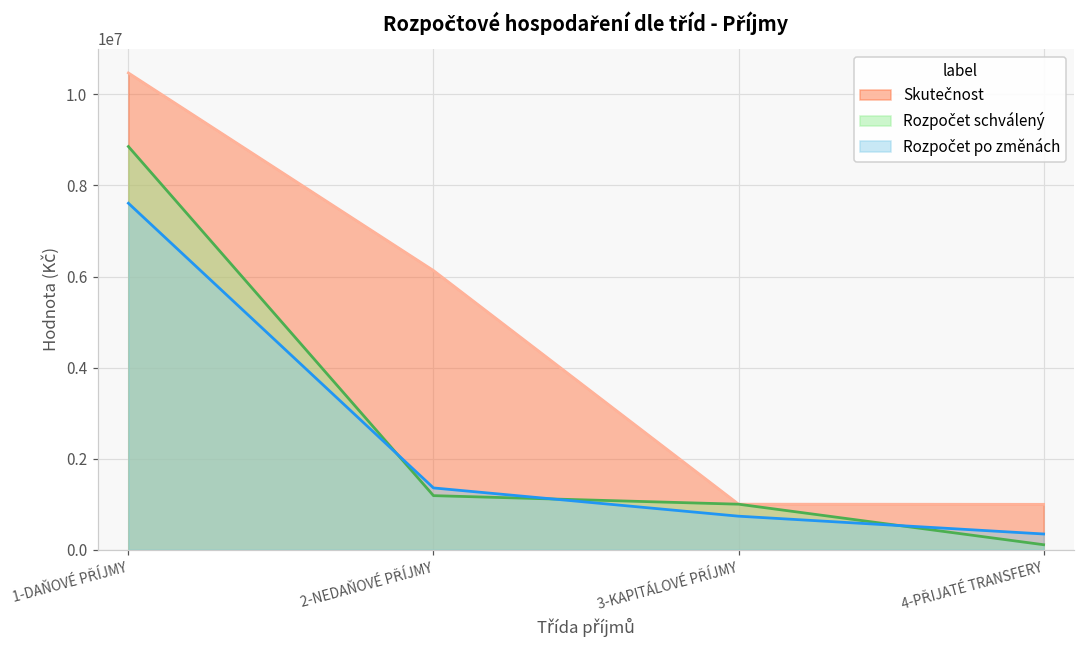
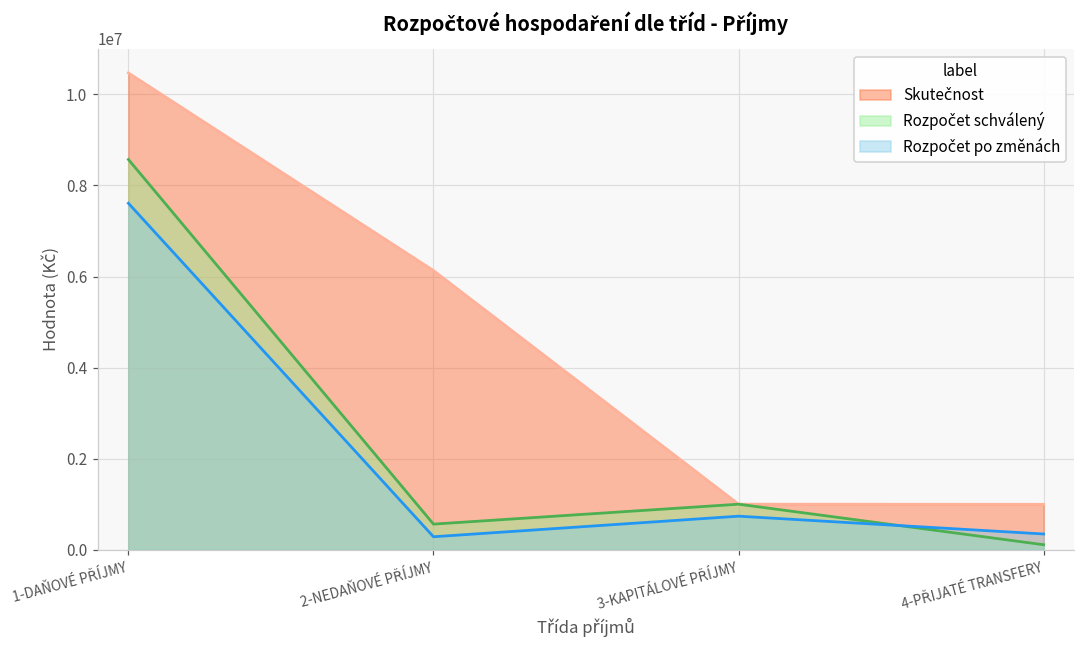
Rozpočet schválený, 1-DAŇOVÉ PŘÍJMY: 8900000 -> 8600000
Rozpočet schválený, 2-NEDAŇOVÉ PŘÍJMY: 1200000 -> 600000
Rozpočet po změnách, 2-NEDAŇOVÉ PŘÍJMY: 1400000 -> 300000
